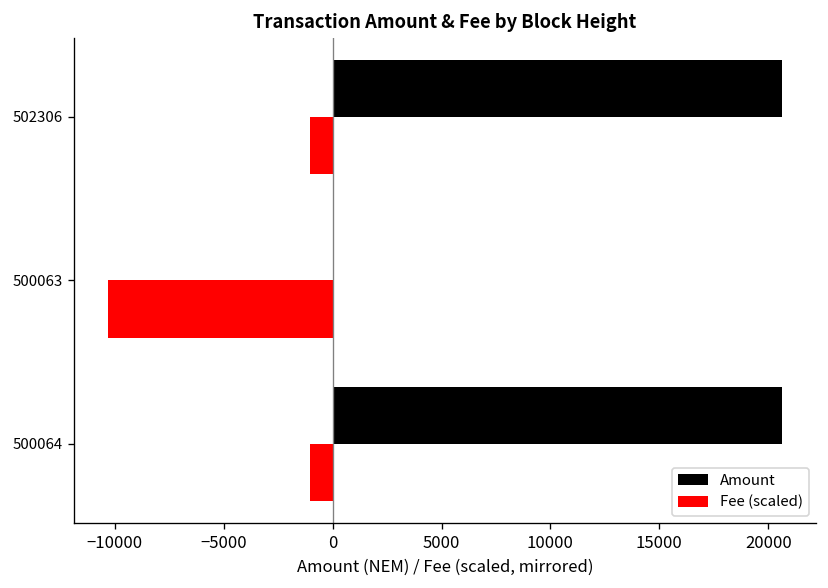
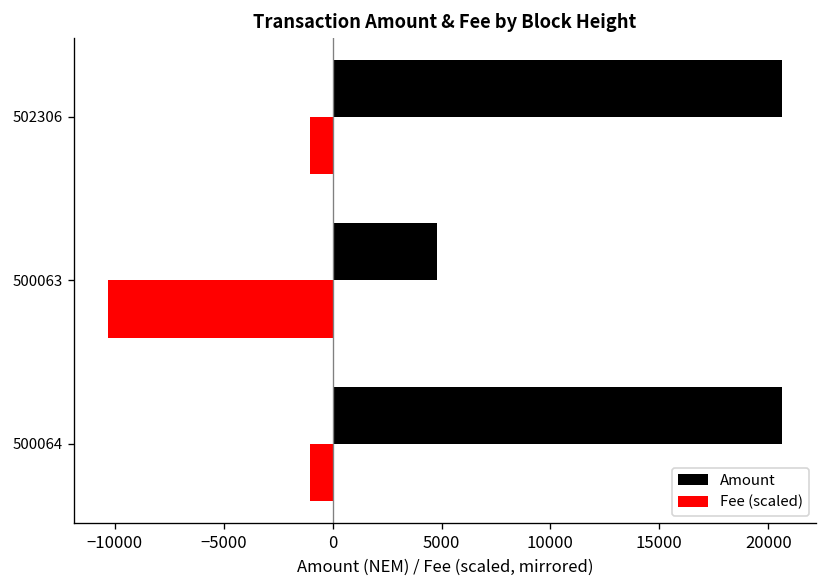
Amount, 500063: 0 -> 4800
